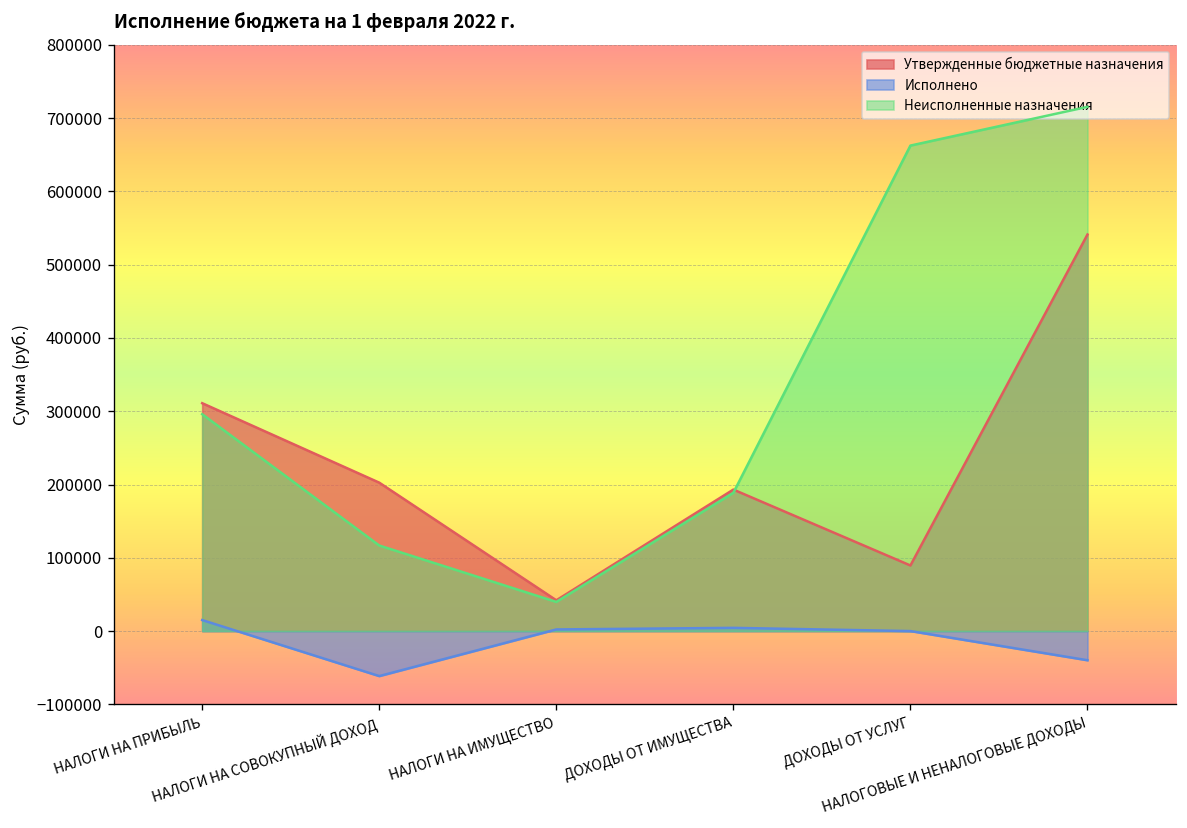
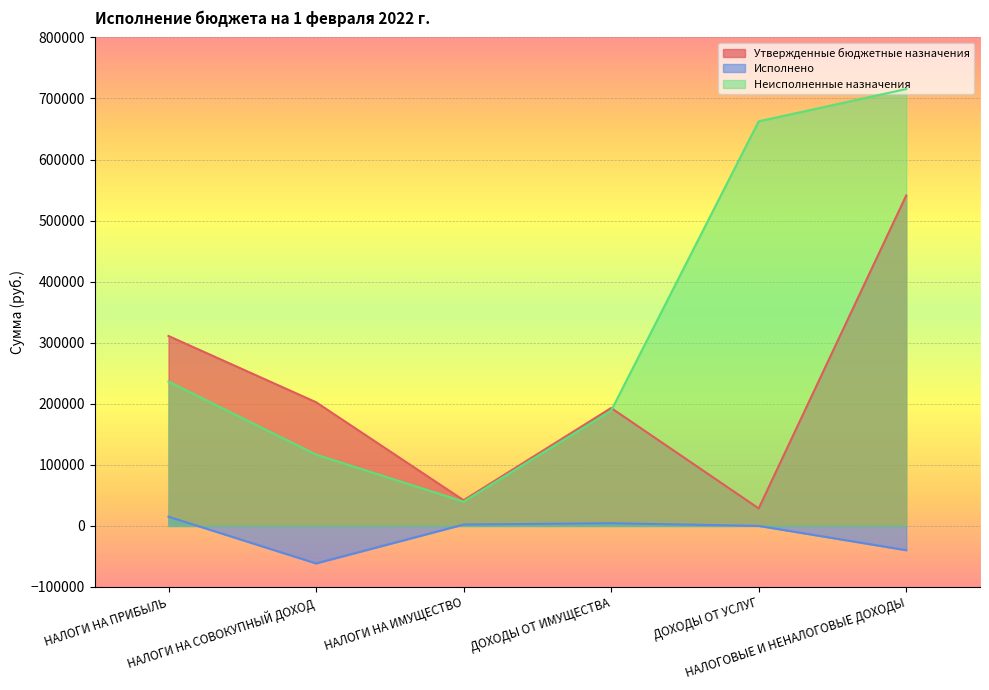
Неисполненные назначения, НАЛОГИ НА ПРИБЫЛЬ: 300000 -> 240000
Утвержденные бюджетные назначения, ДОХОДЫ ОТ УСЛУГ: 90000 -> 30000
